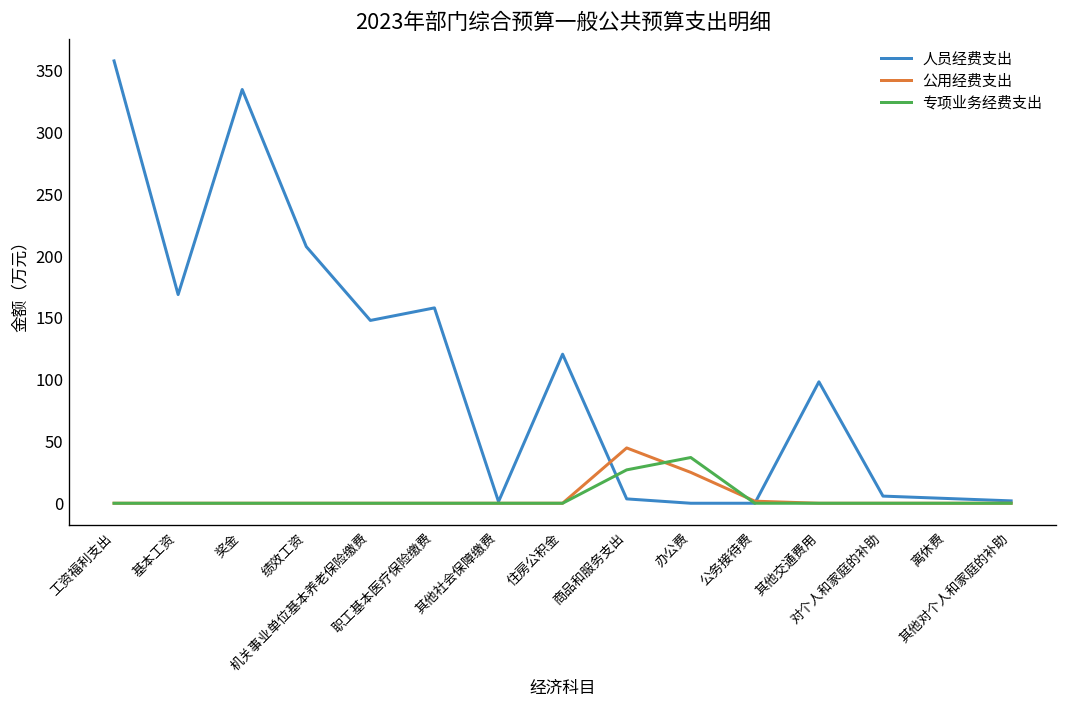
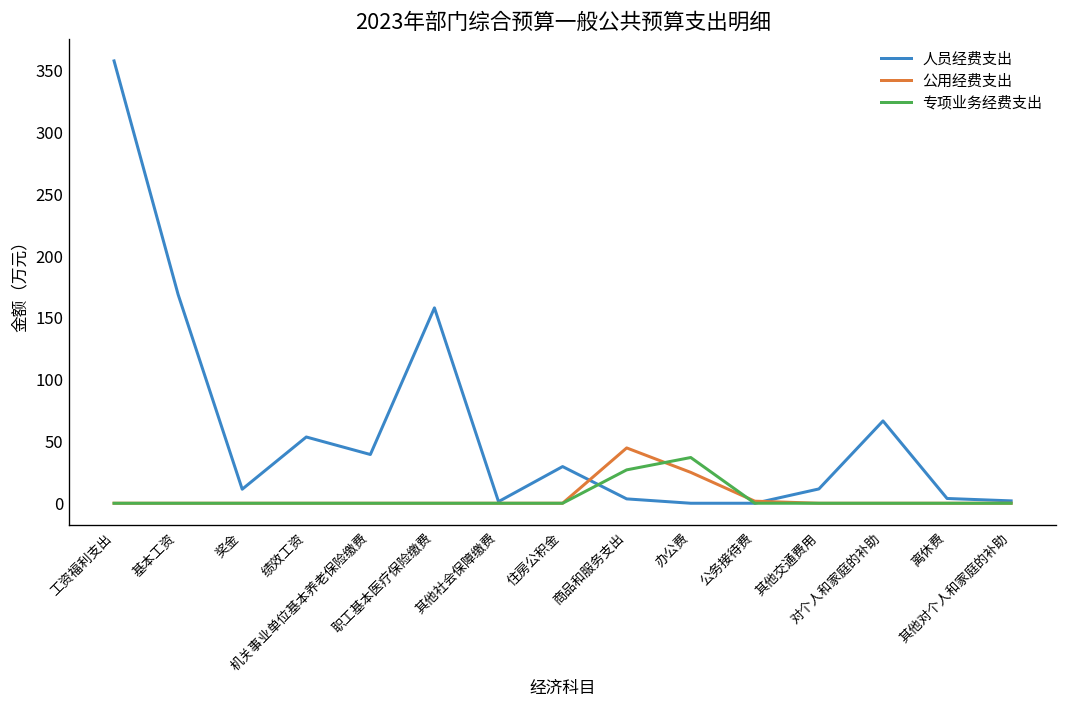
人员经费支出, 奖金: 335 -> 11
人员经费支出, 绩效工资: 208 -> 54
人员经费支出, 机关事业单位基本养老保险缴费: 148 -> 39
人员经费支出, 住房公积金: 121 -> 30
人员经费支出, 其他交通费用: 98 -> 12
人员经费支出, 对个人和家庭的补助: 6 -> 67
